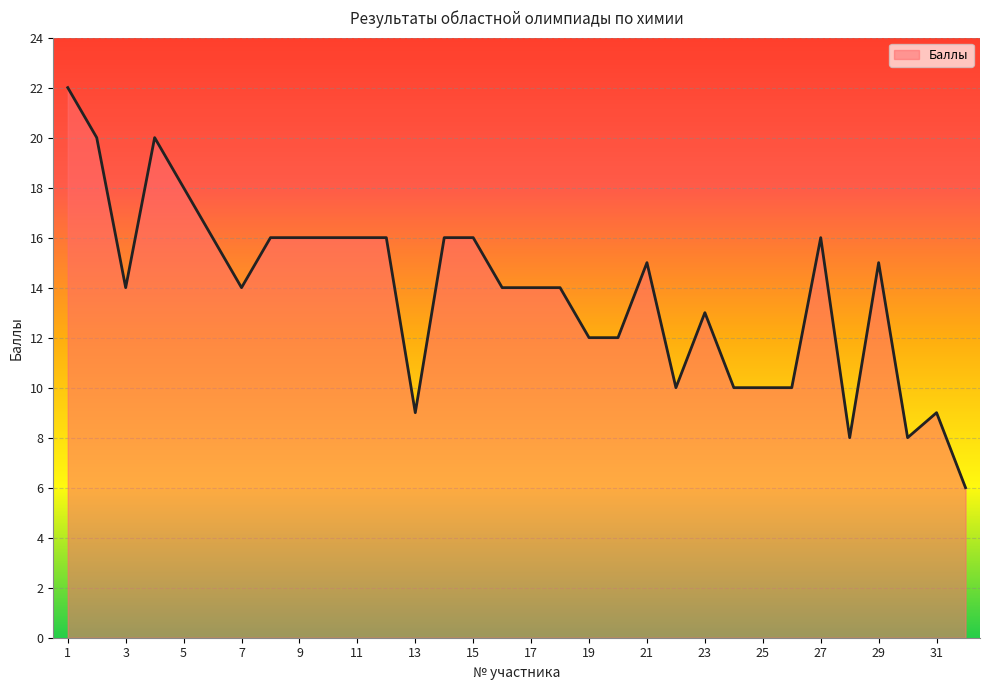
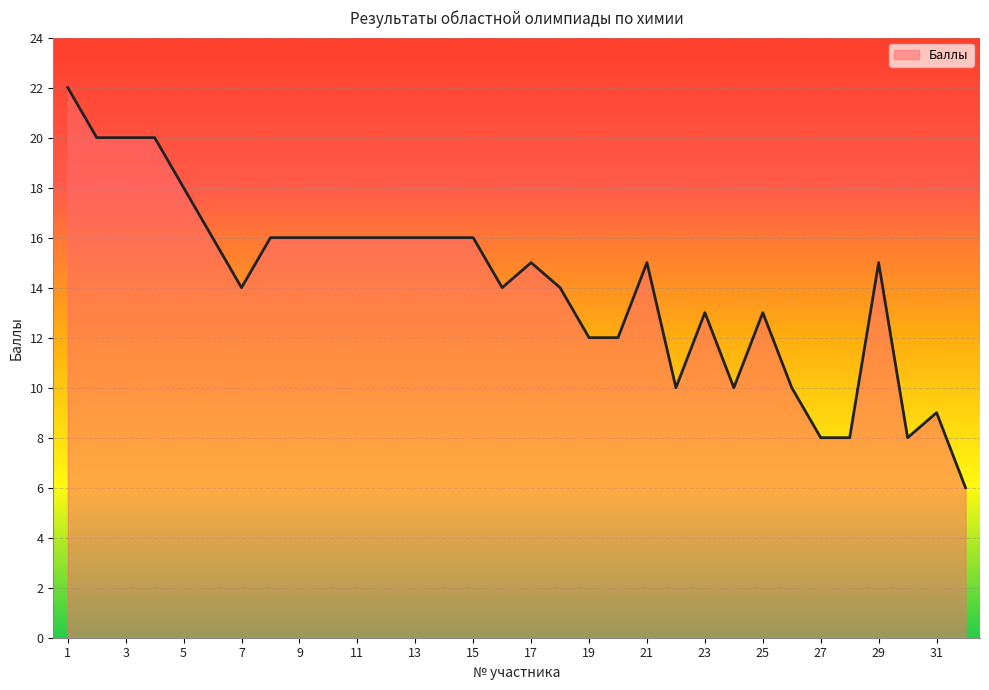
3: 14 -> 20
13: 9 -> 16
17: 14 -> 15
25: 10 -> 13
27: 16 -> 8
